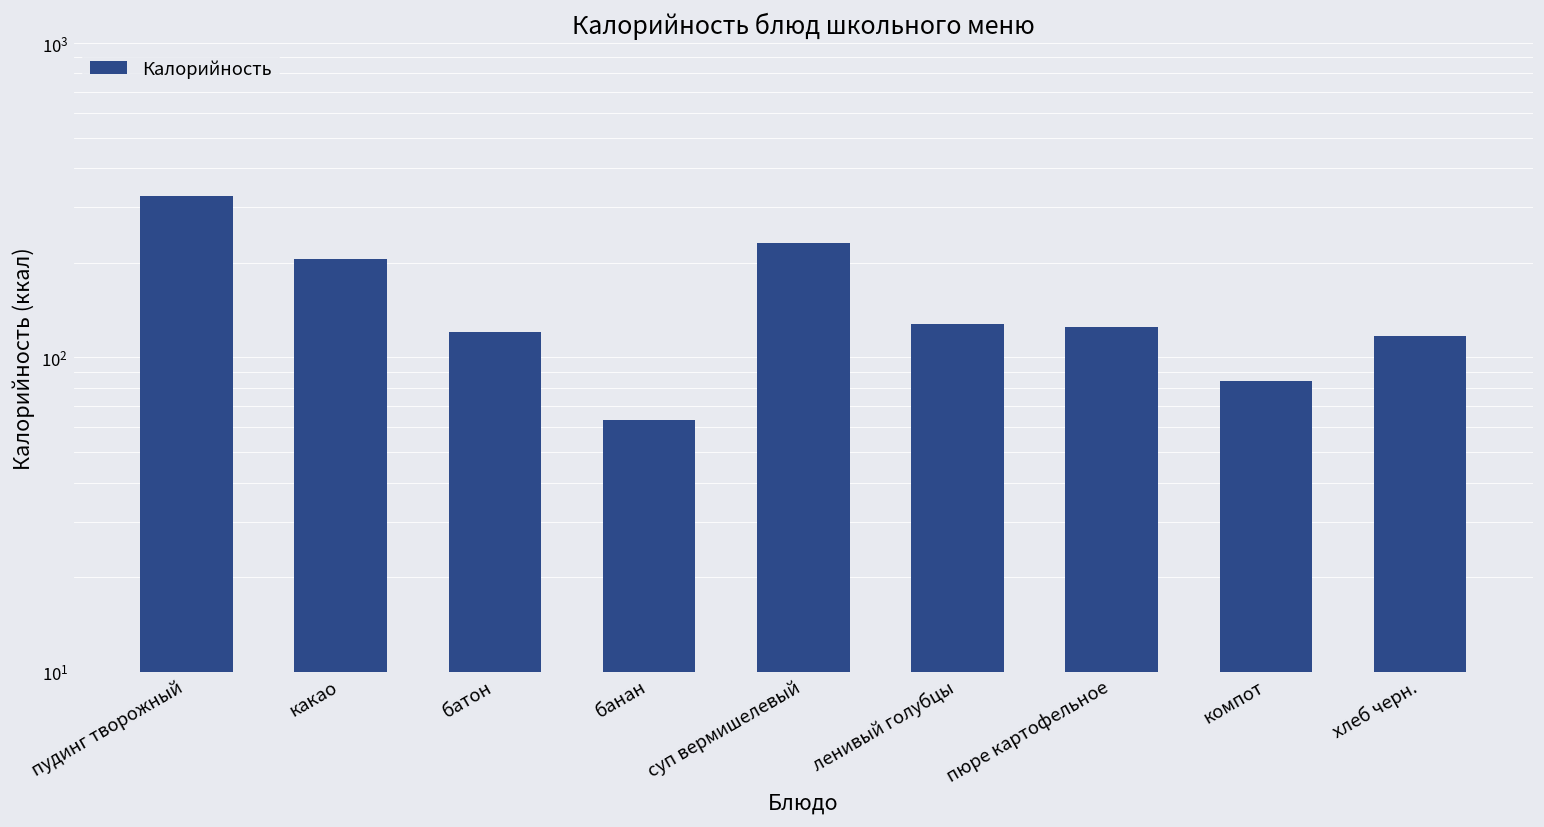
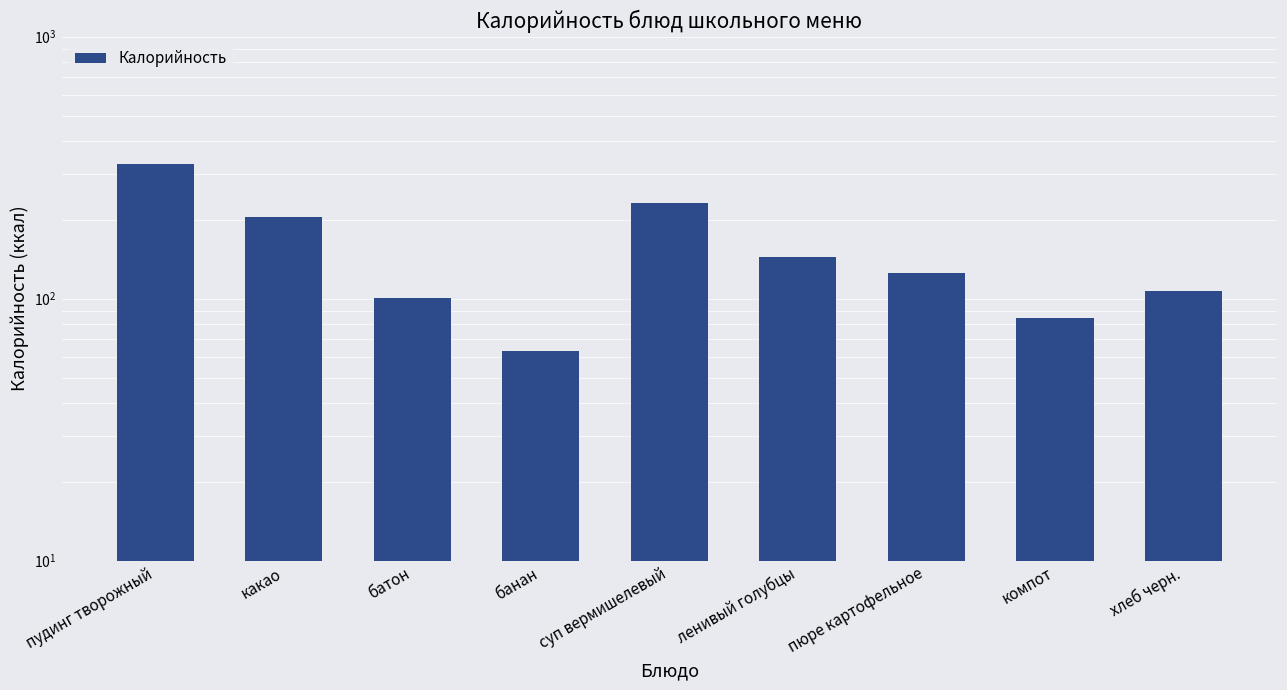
батон: 120 -> 101
ленивый голубцы: 130 -> 140
хлеб черн.: 120 -> 107
